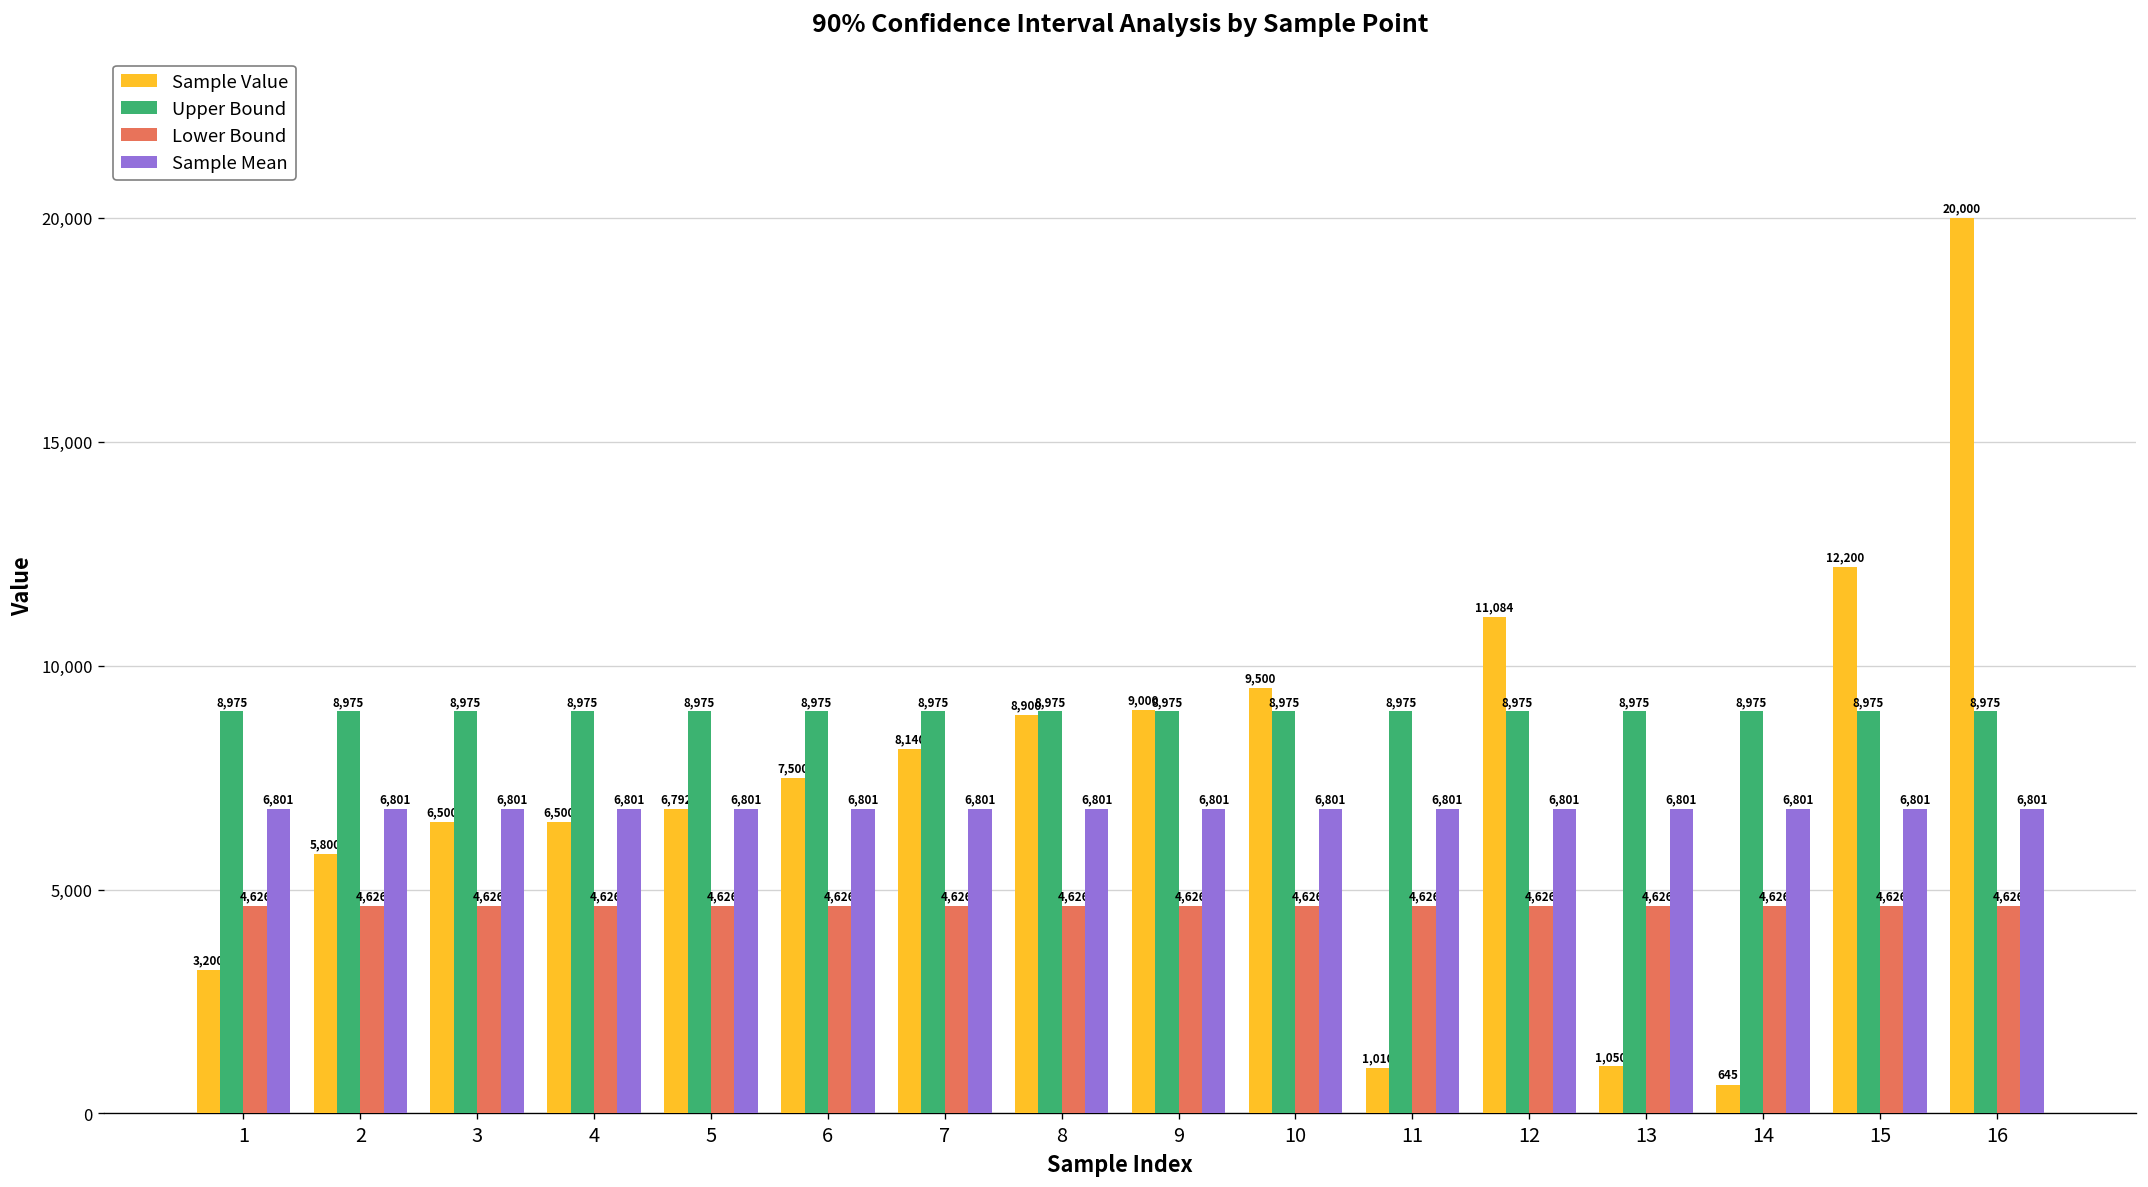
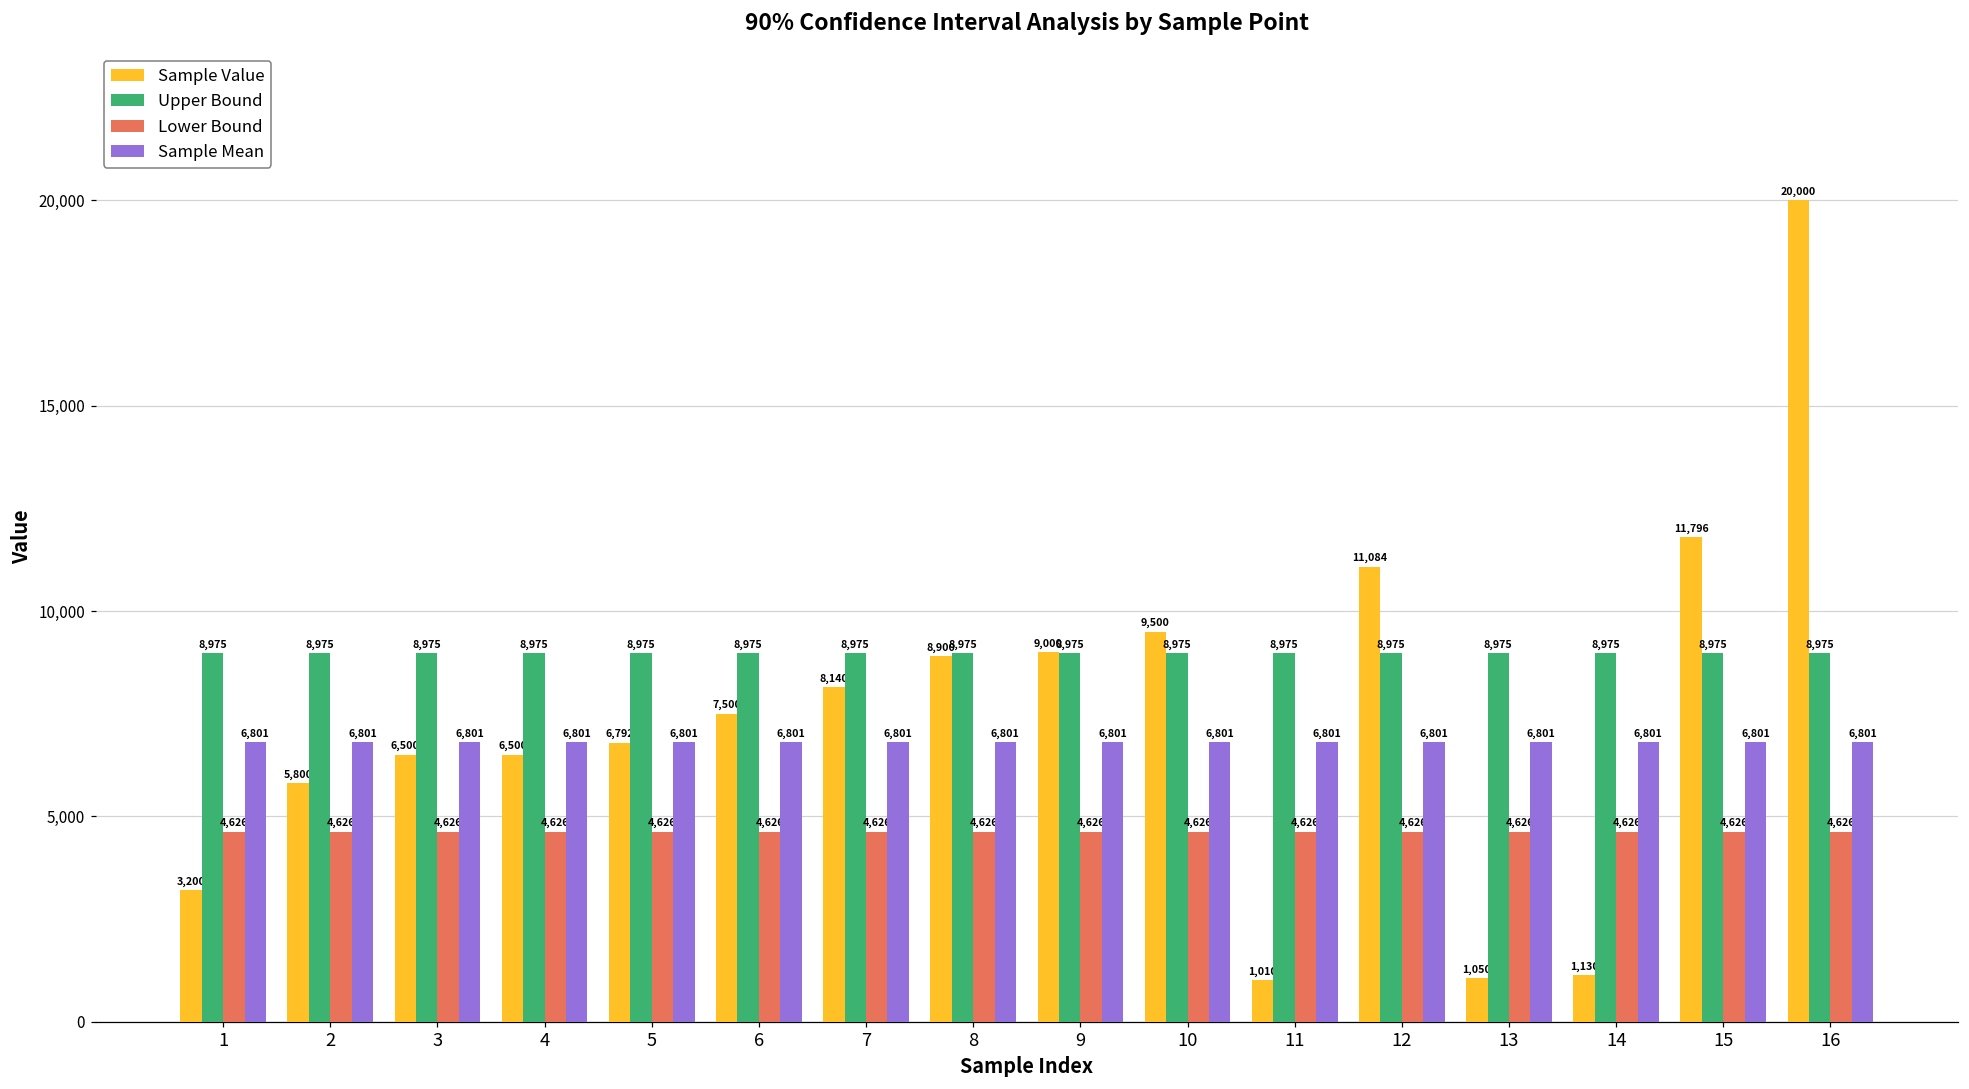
Sample Value, 14: 645 -> 1,130
Sample Value, 15: 12,200 -> 11,796
